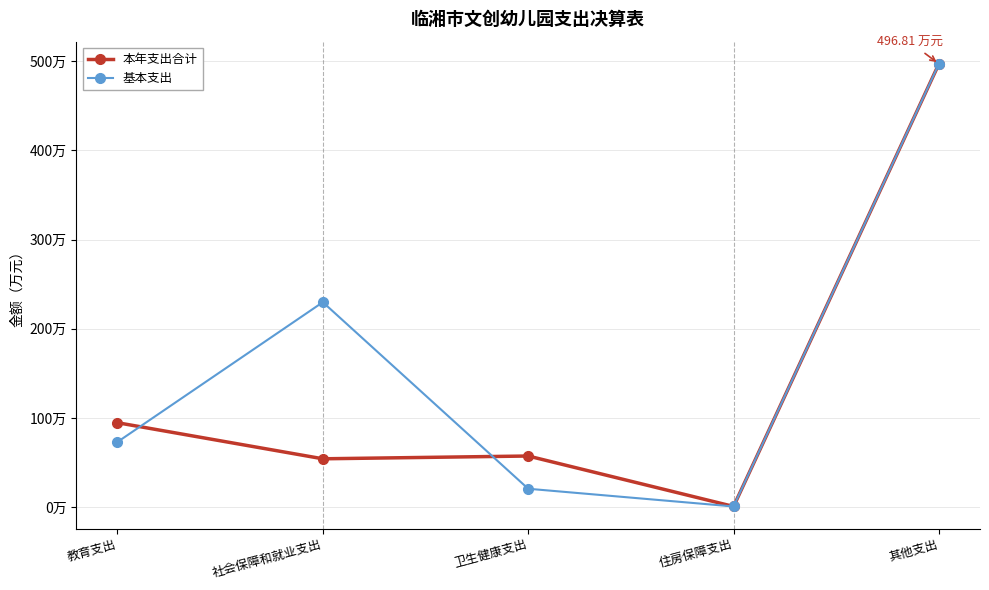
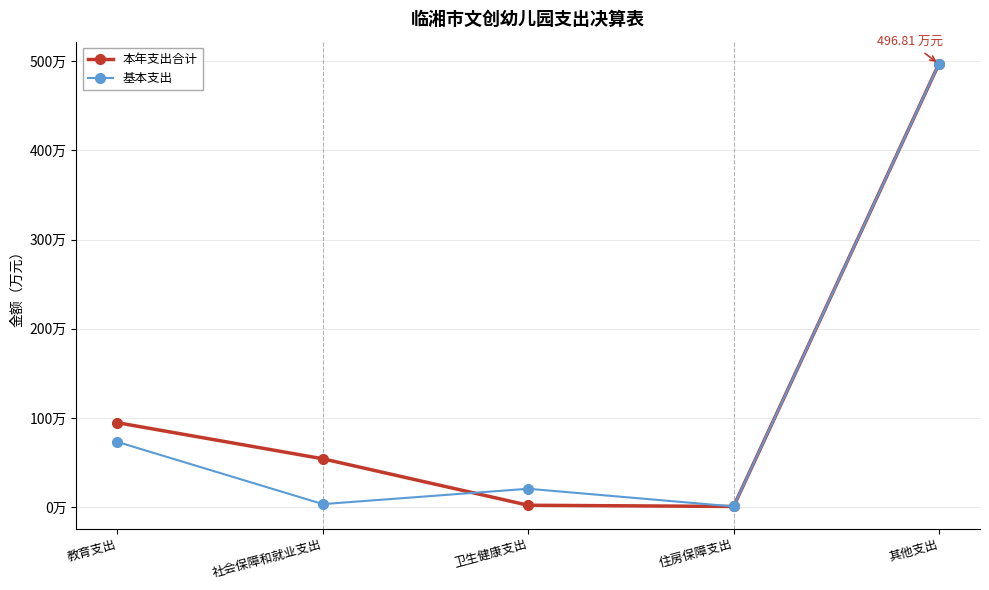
基本支出, 社会保障和就业支出: 230万 -> 0万
本年支出合计, 卫生健康支出: 60万 -> 0万
